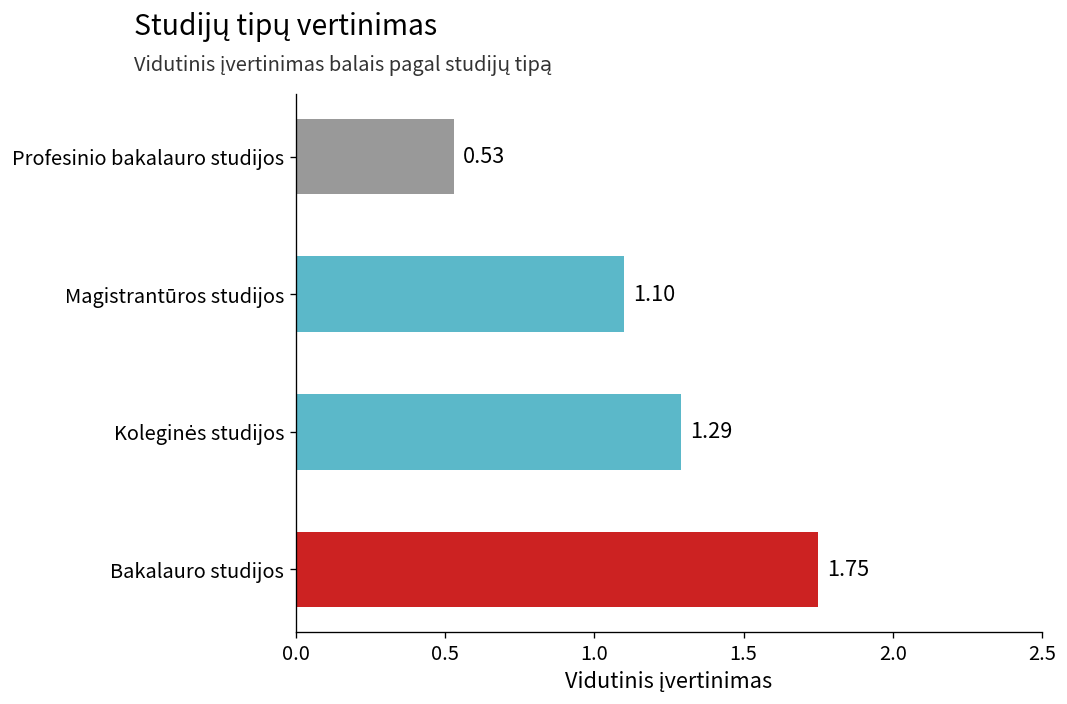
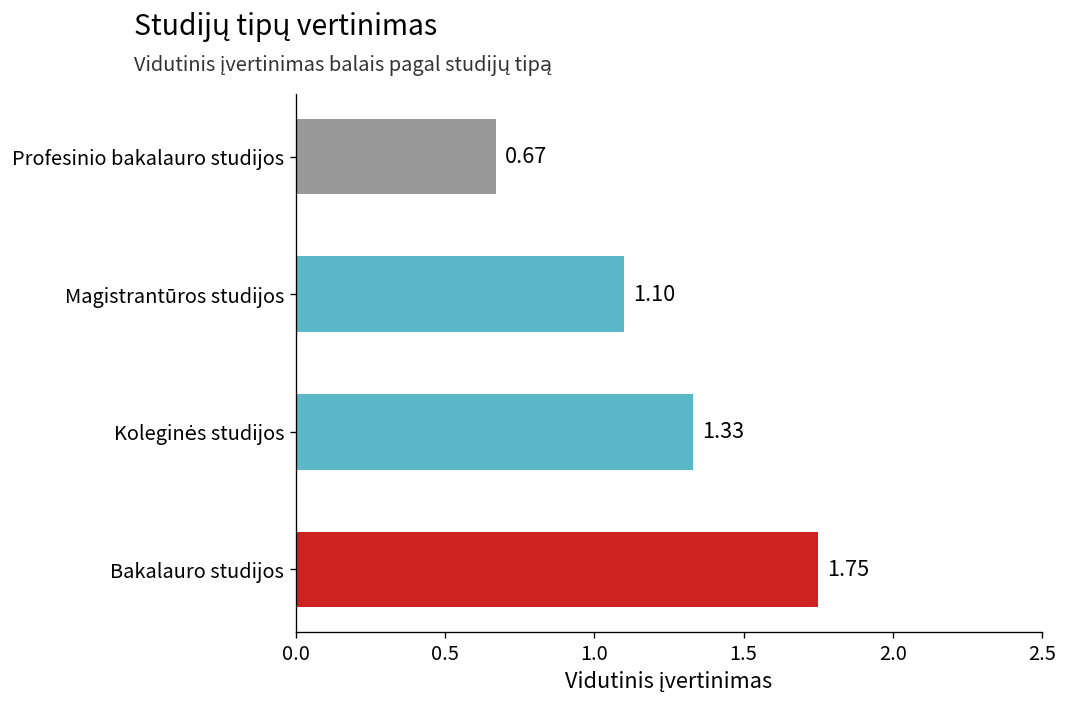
Profesinio bakalauro studijos: 0.53 -> 0.67
Koleginės studijos: 1.29 -> 1.33
